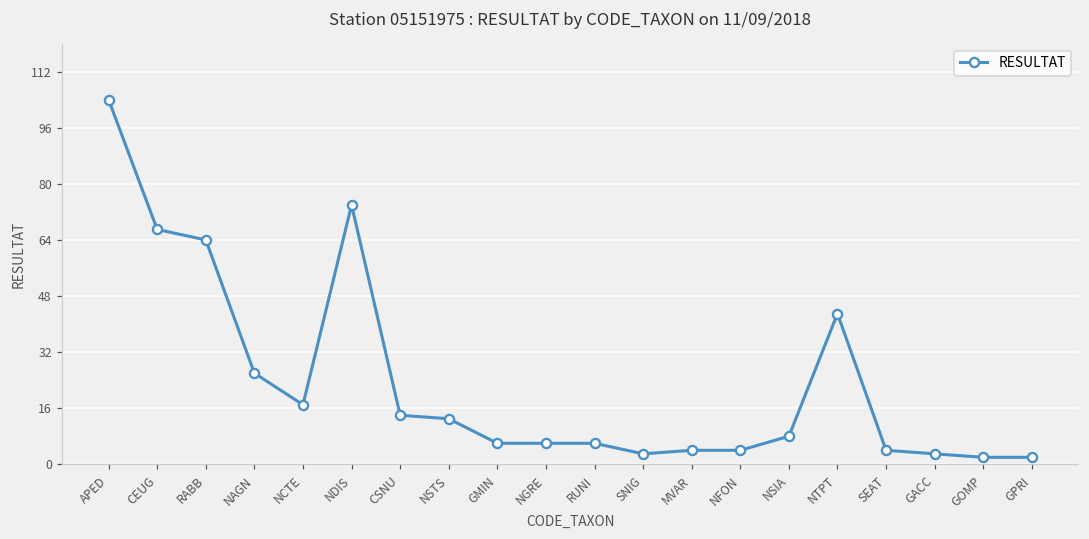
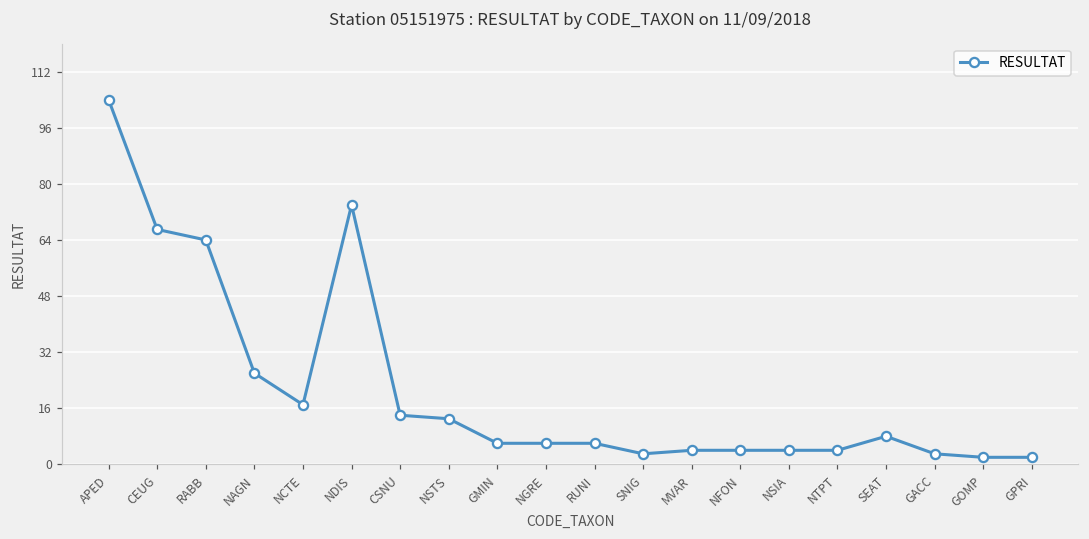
NSIA: 8 -> 4
NTPT: 43 -> 4
SEAT: 4 -> 8
